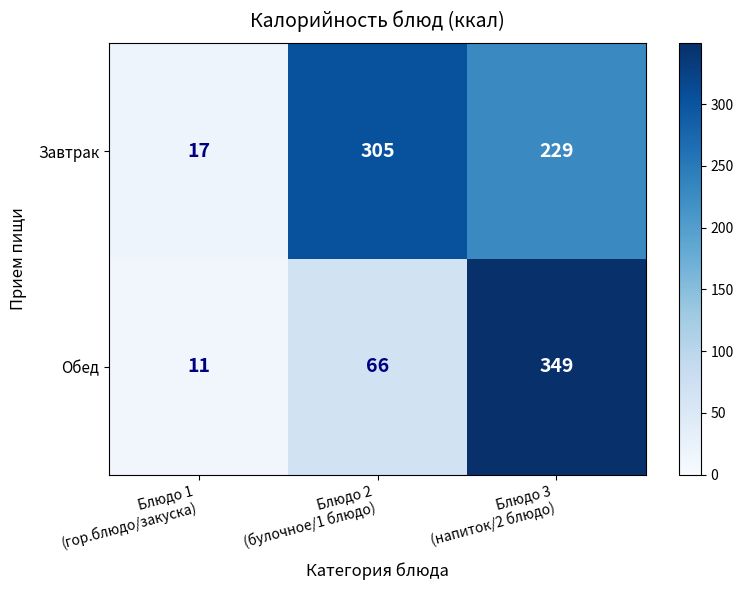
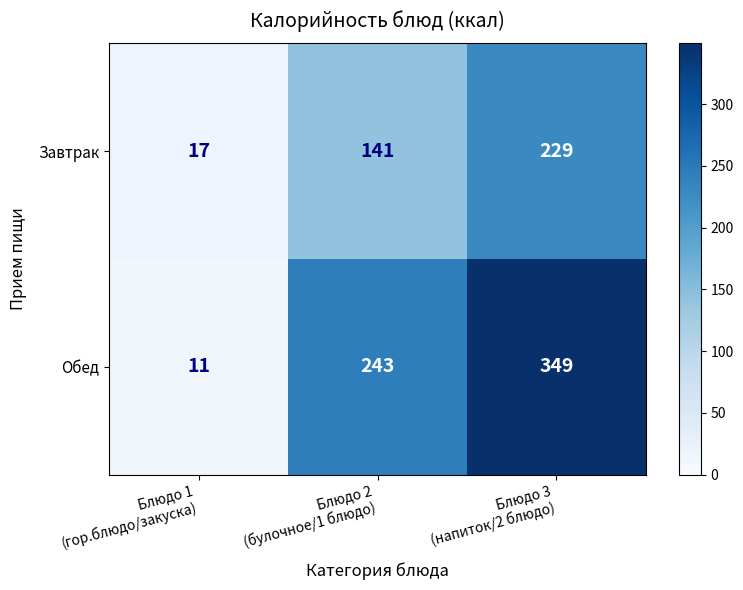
Завтрак, Блюдо 2 (булочное/1 блюдо): 305 -> 141
Обед, Блюдо 2 (булочное/1 блюдо): 66 -> 243
